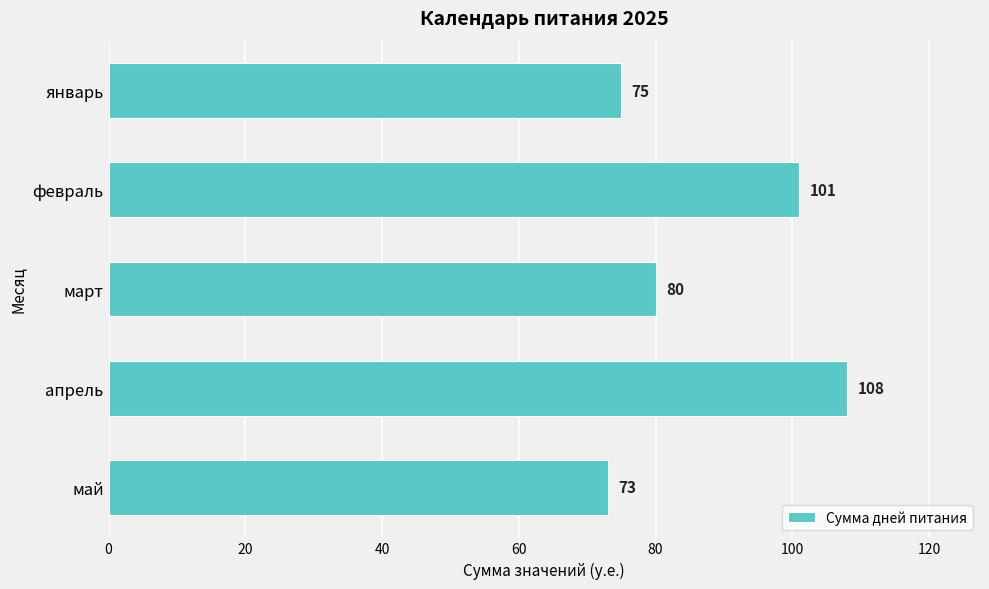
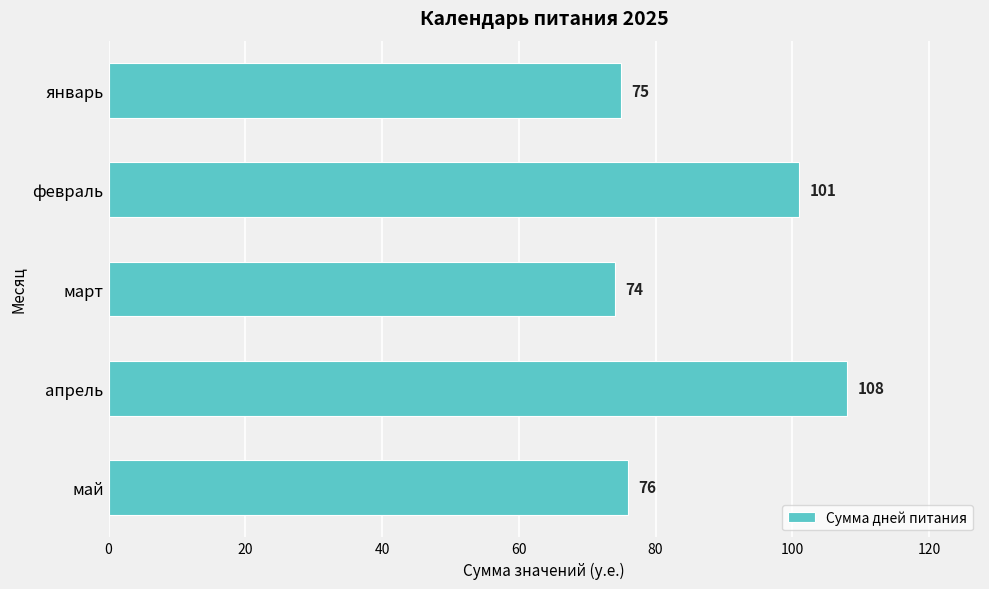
март: 80 -> 74
май: 73 -> 76
